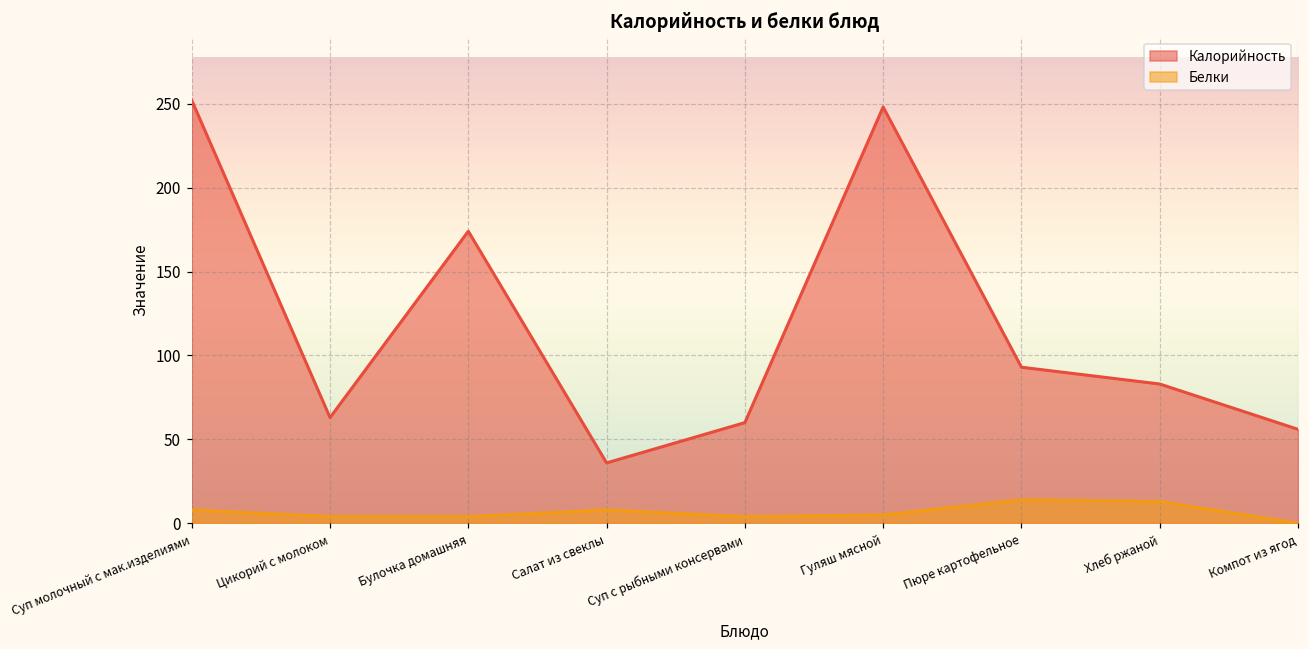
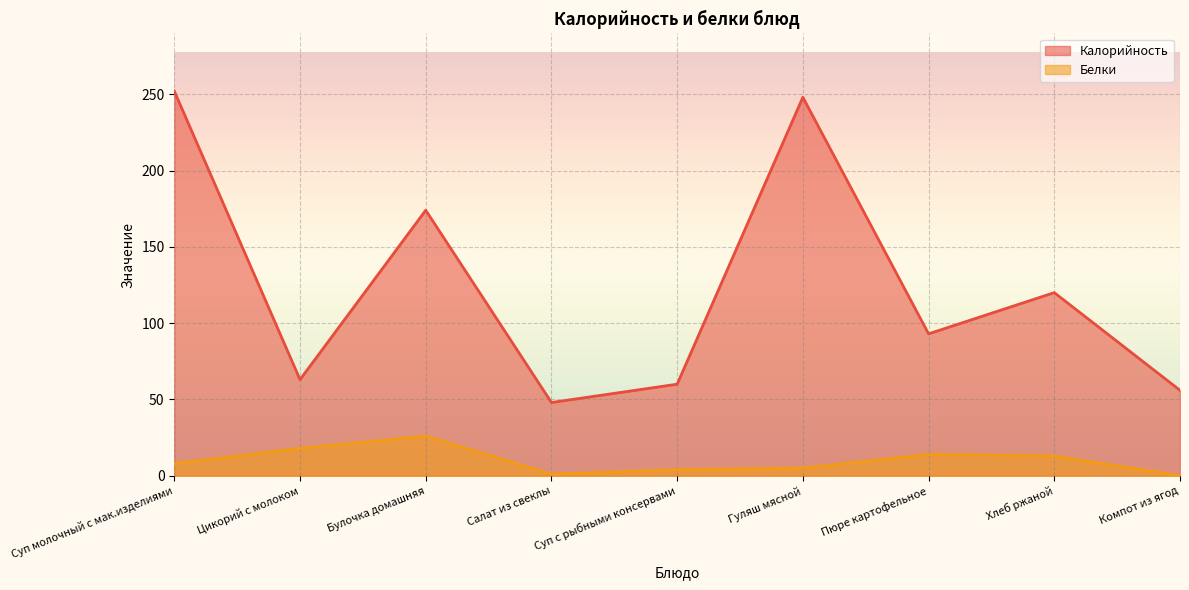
Белки, Цикорий с молоком: 4 -> 18
Белки, Булочка домашняя: 4 -> 26
Калорийность, Салат из свеклы: 36 -> 48
Белки, Салат из свеклы: 8 -> 1
Калорийность, Хлеб ржаной: 83 -> 120
